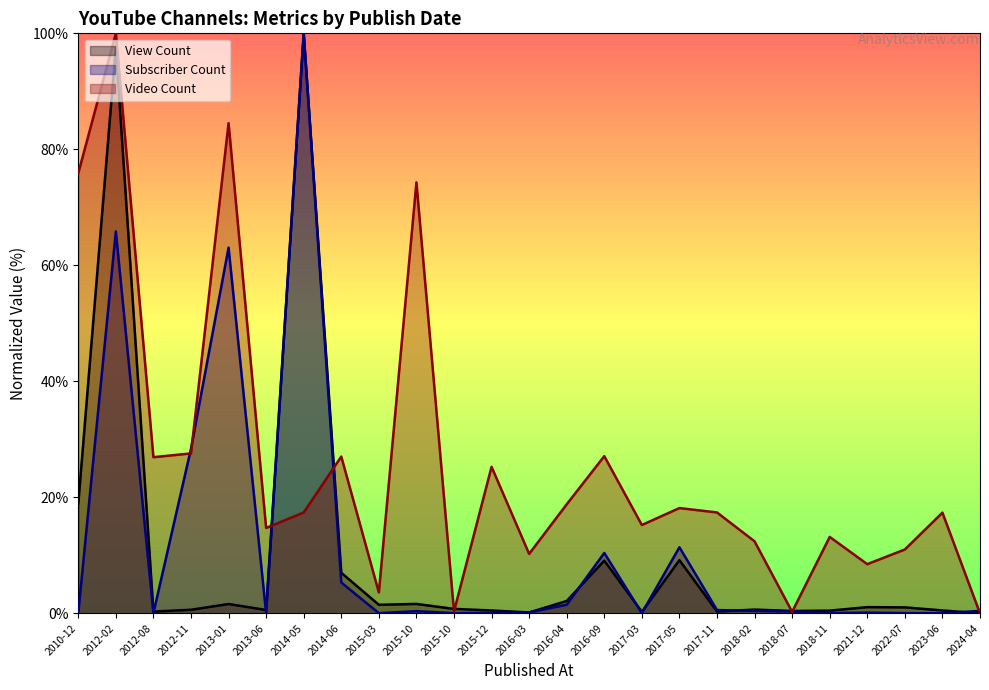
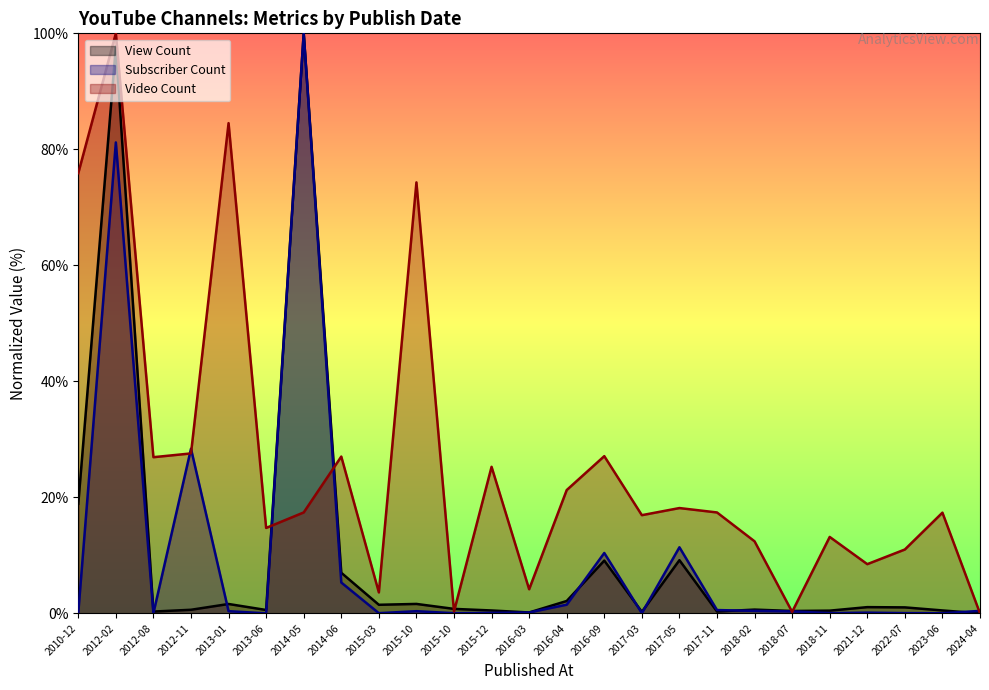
Subscriber Count, 2012-02: 66% -> 81%
Subscriber Count, 2013-01: 63% -> 0%
Video Count, 2016-03: 10% -> 4%
Video Count, 2016-04: 19% -> 21%
Video Count, 2017-03: 15% -> 17%
